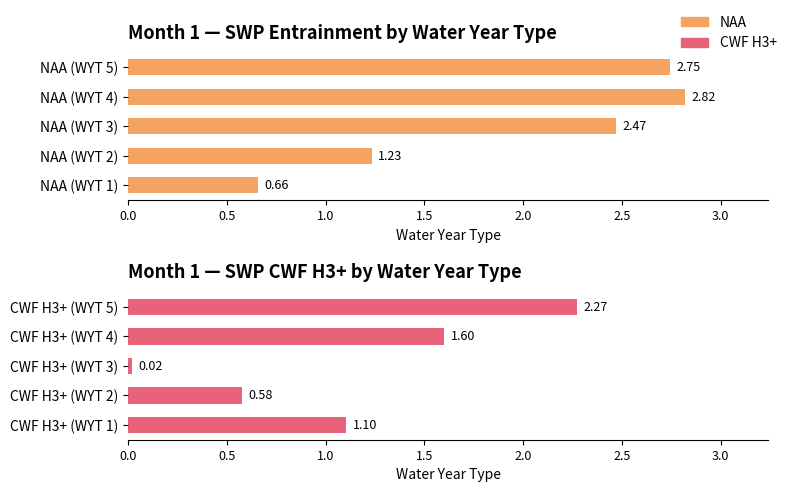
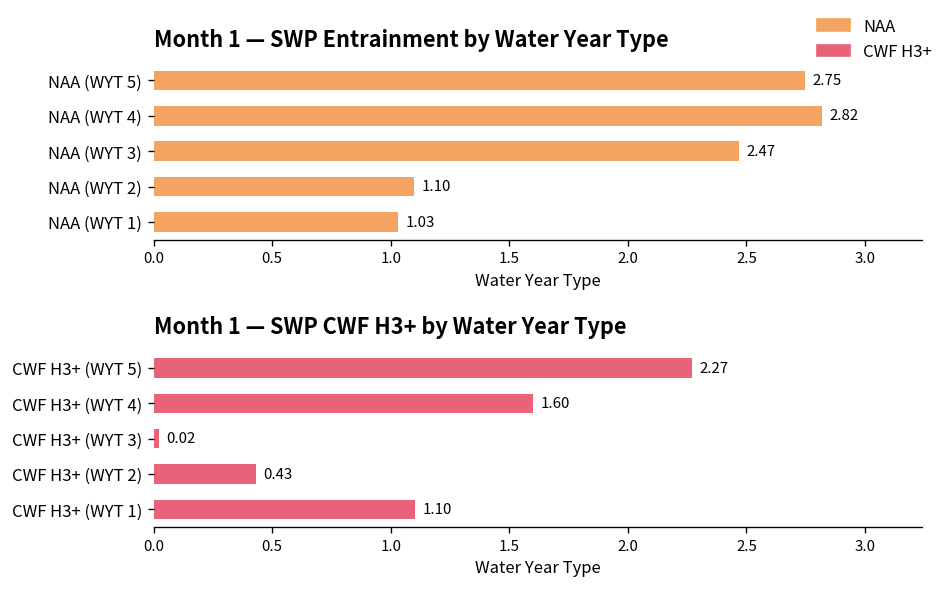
Month 1 — SWP Entrainment by Water Year Type, NAA (WYT 2): 1.23 -> 1.10
Month 1 — SWP Entrainment by Water Year Type, NAA (WYT 1): 0.66 -> 1.03
Month 1 — SWP CWF H3+ by Water Year Type, CWF H3+ (WYT 2): 0.58 -> 0.43
